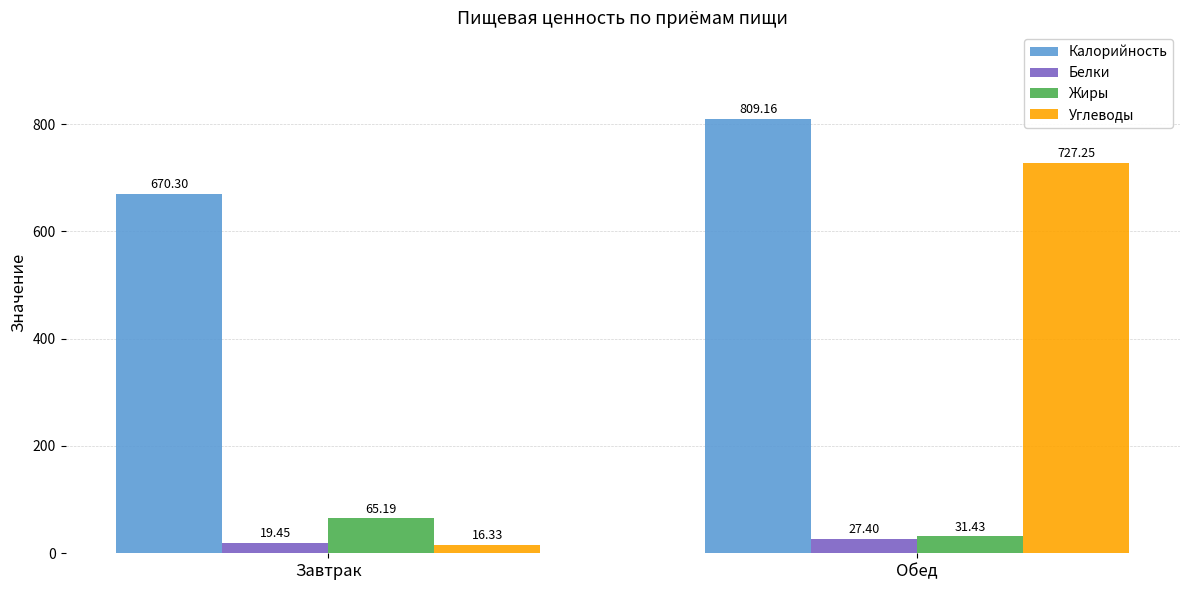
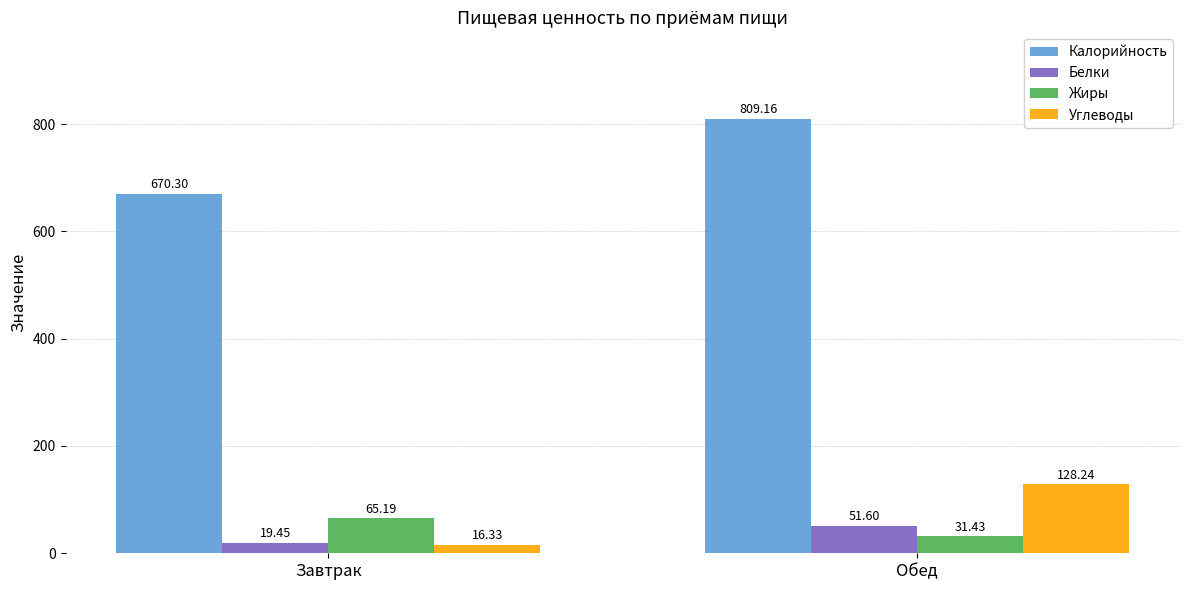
Белки, Обед: 27.40 -> 51.60
Углеводы, Обед: 727.25 -> 128.24
